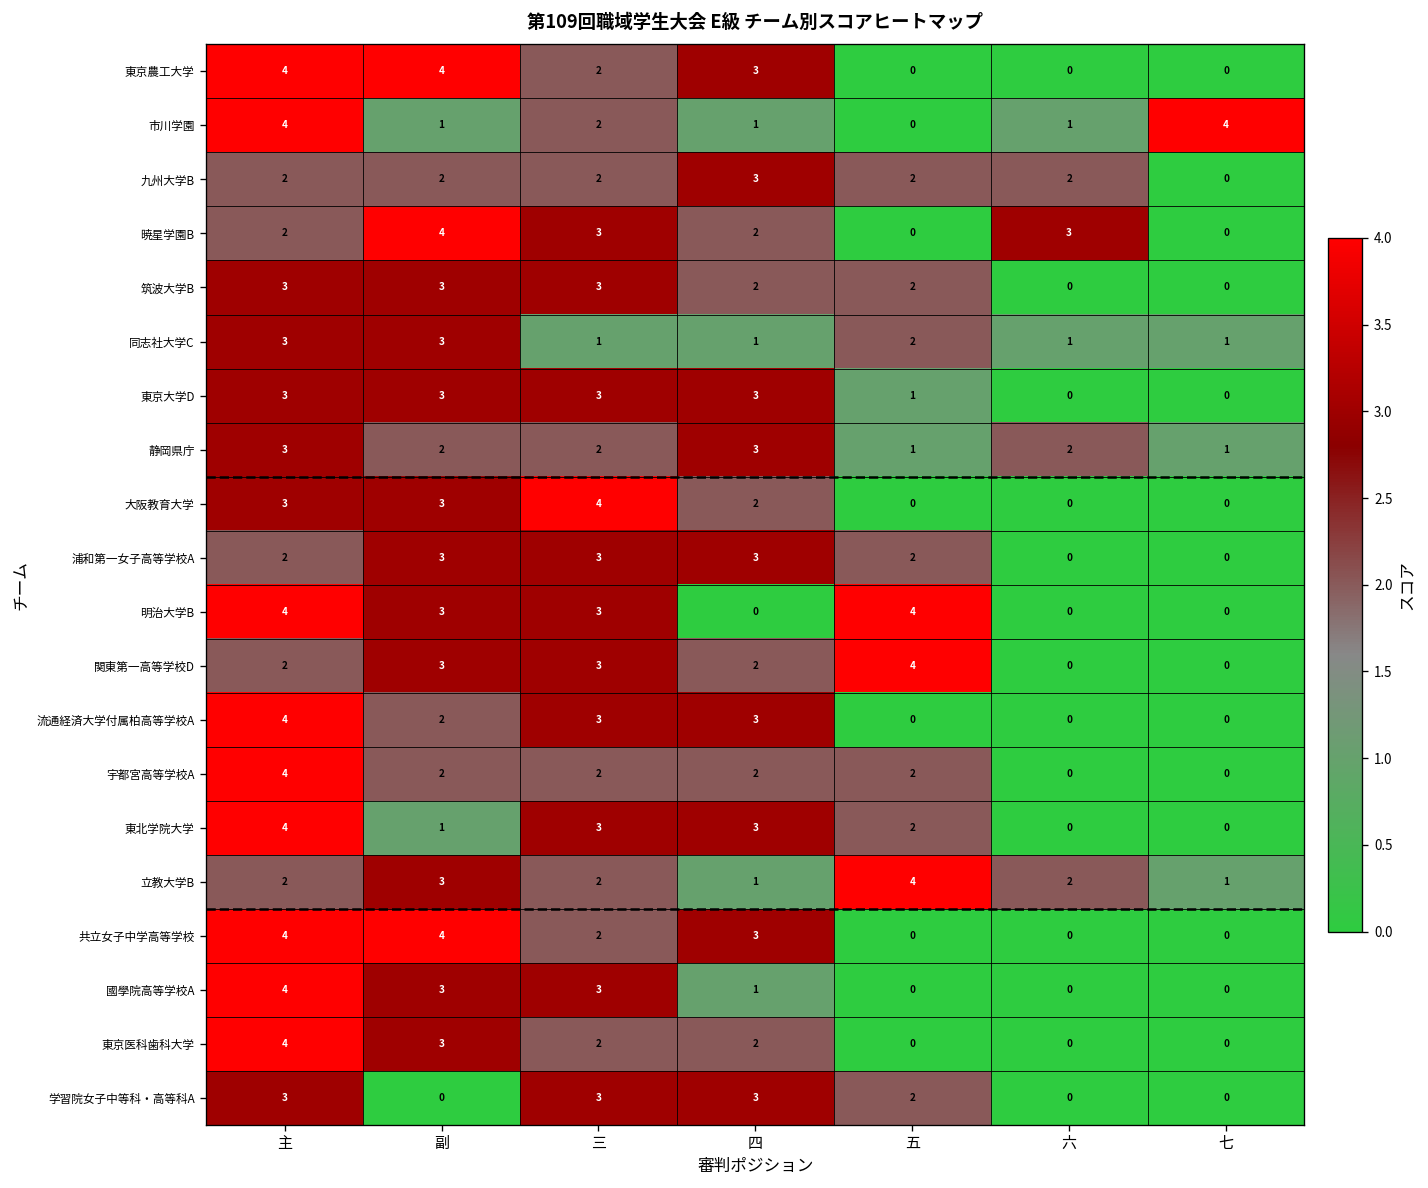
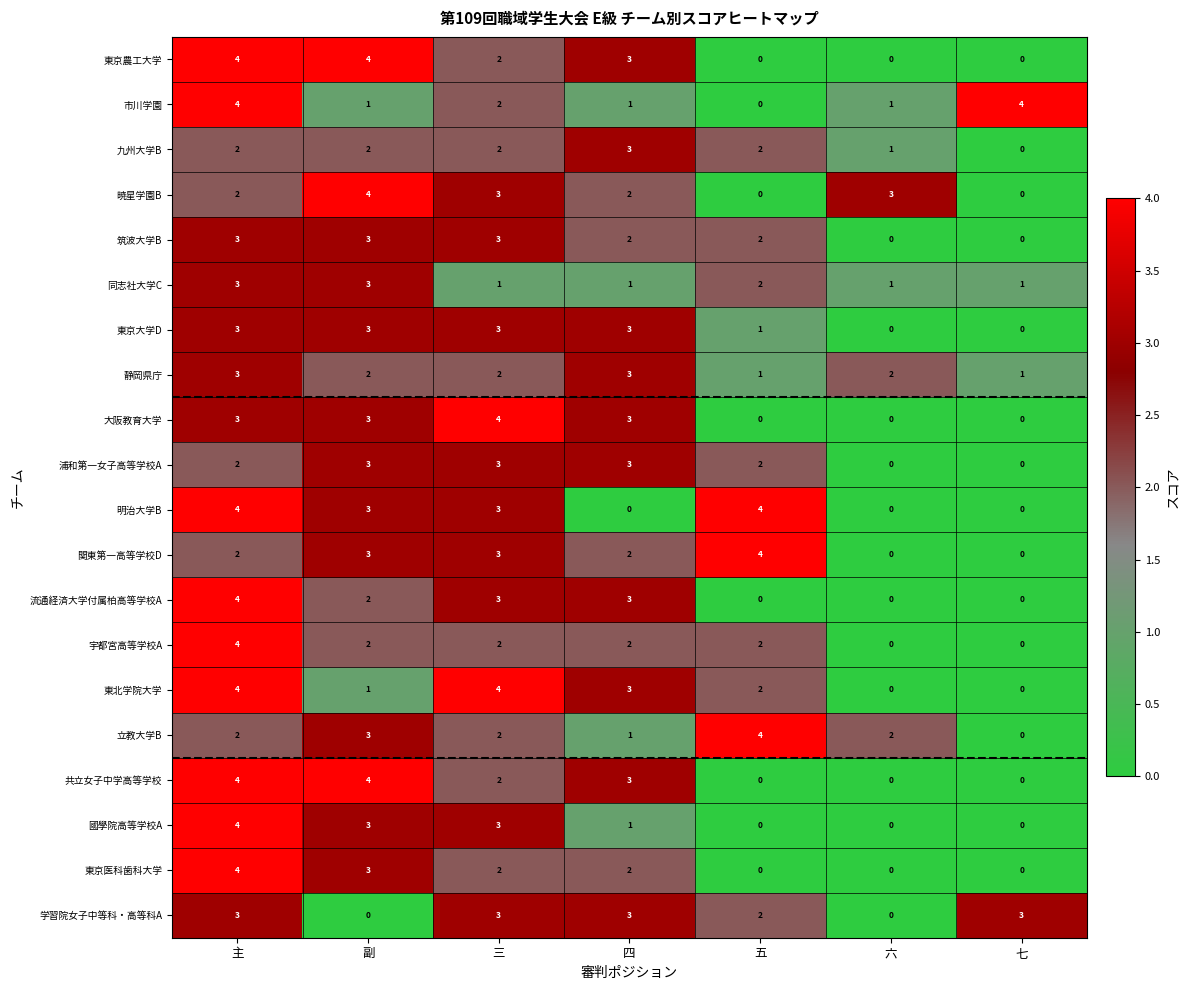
九州大学B, 六: 2 -> 1
大阪教育大学, 四: 2 -> 3
東北学院大学, 三: 3 -> 4
立教大学B, 七: 1 -> 0
学習院女子中等科・高等科A, 七: 0 -> 3
